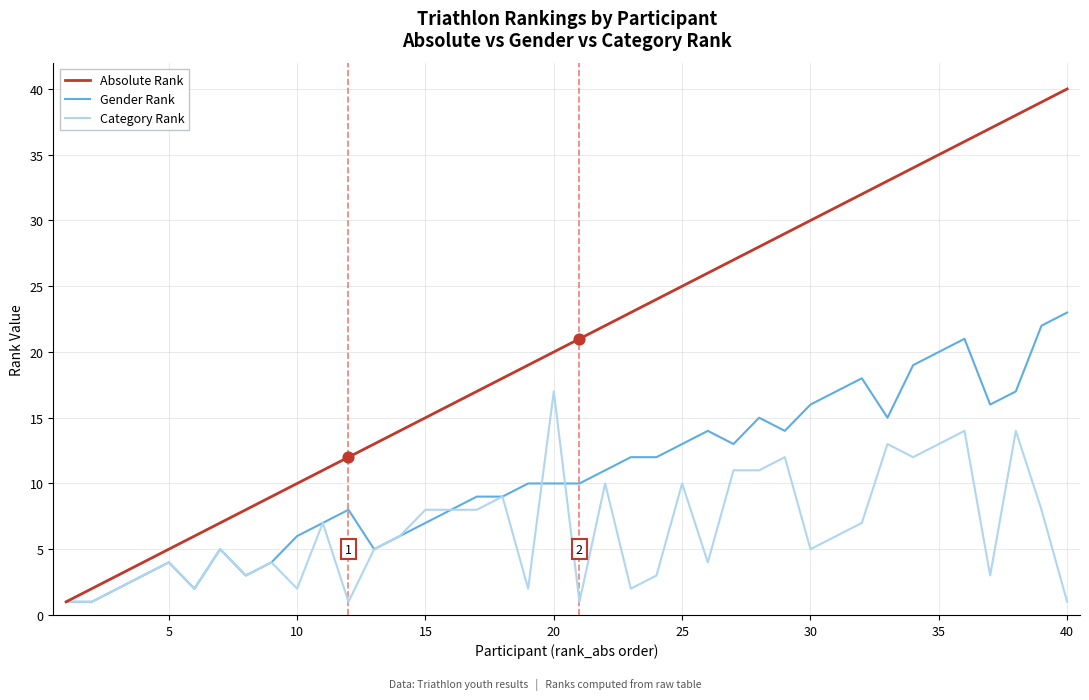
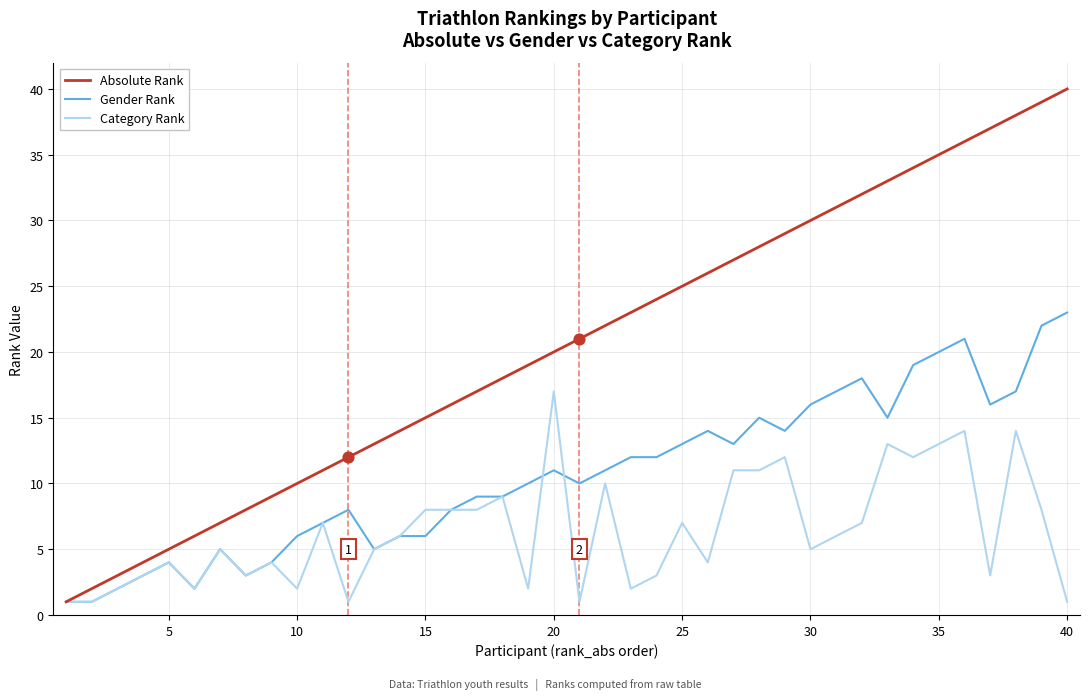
Gender Rank, 15: 7 -> 6
Gender Rank, 20: 10 -> 11
Category Rank, 25: 10 -> 7
